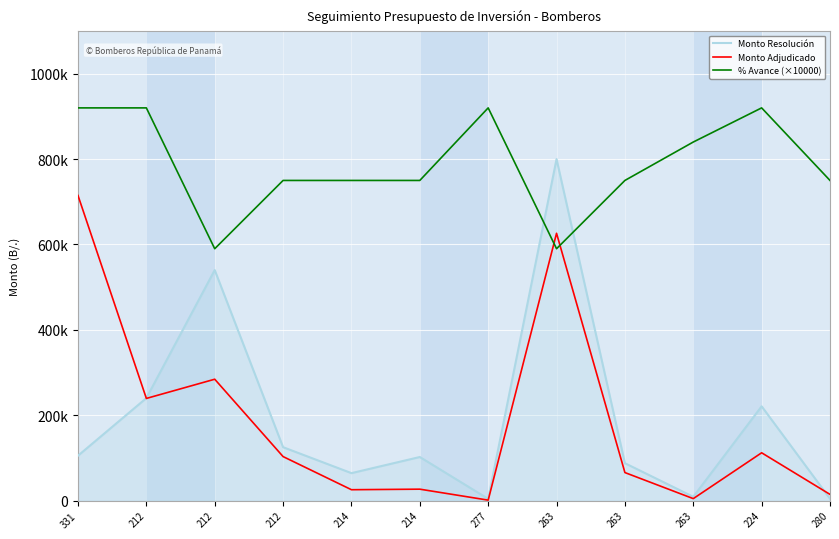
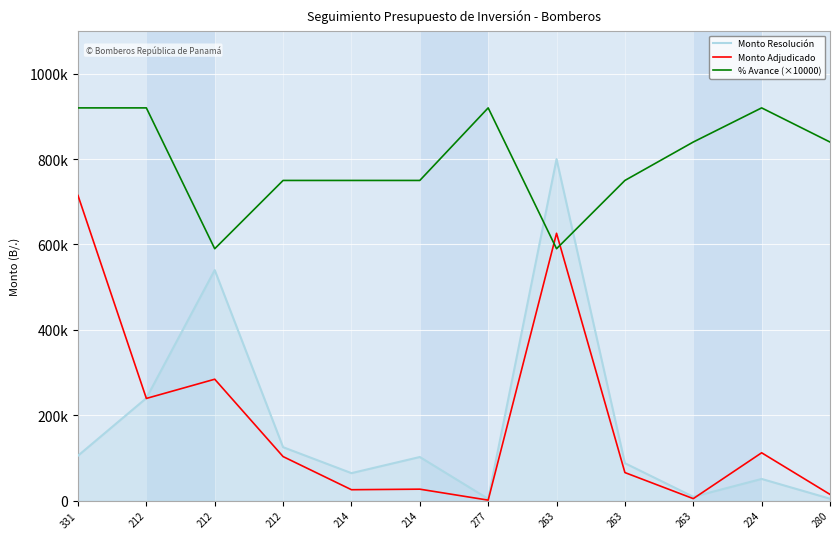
Monto Resolución, 224: 220000 -> 50000
% Avance (×10000), 280: 750000 -> 840000
